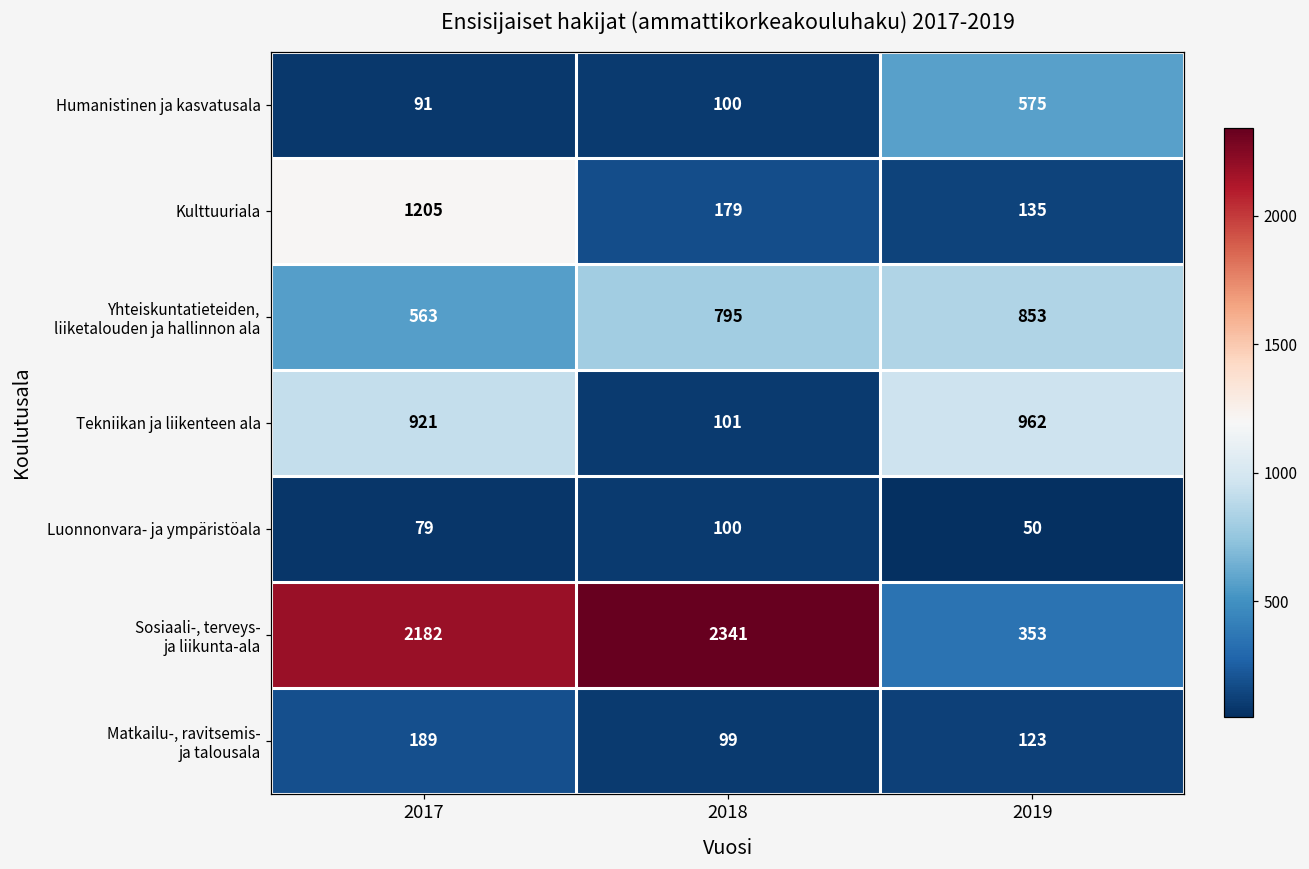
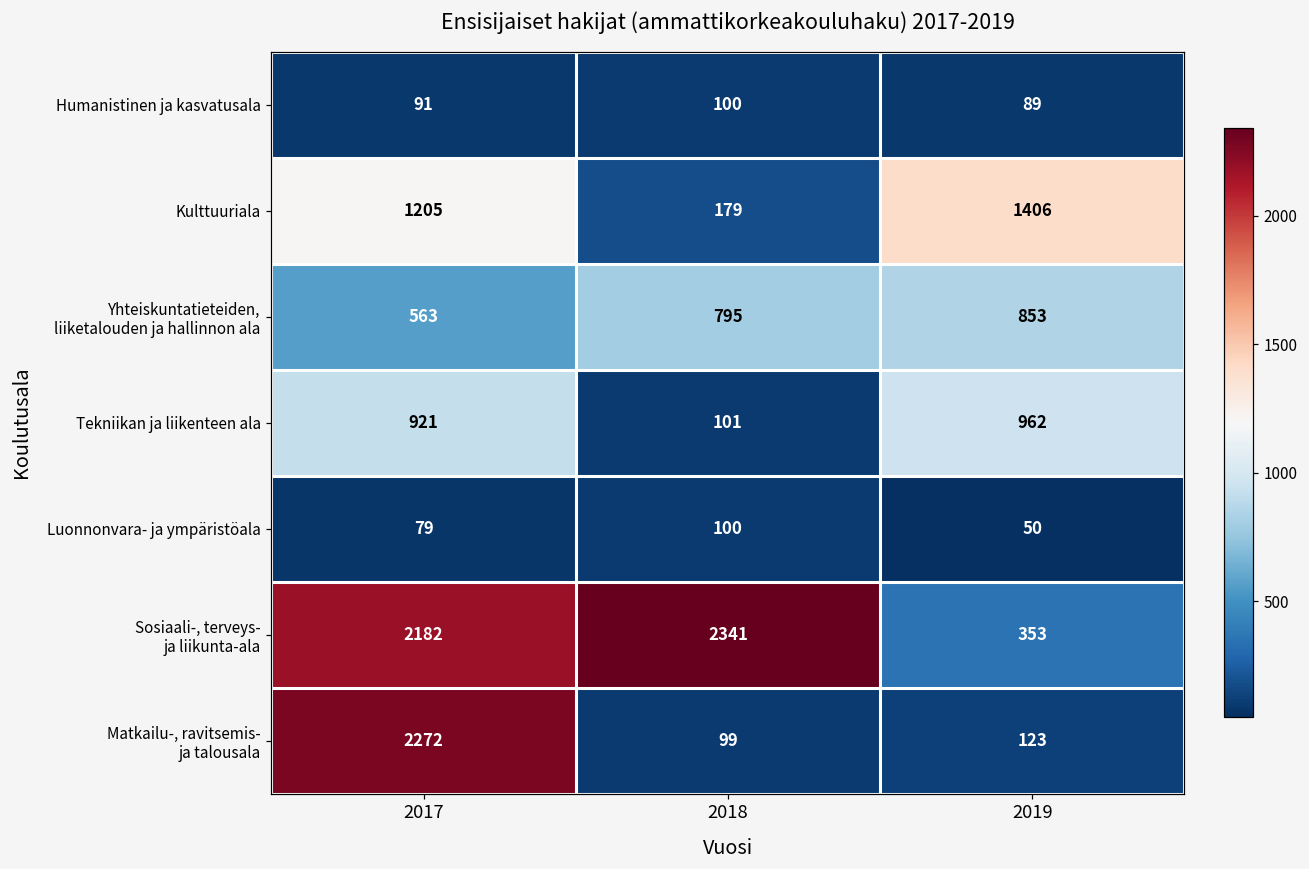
Humanistinen ja kasvatusala, 2019: 575 -> 89
Kulttuuriala, 2019: 135 -> 1406
Matkailu-, ravitsemis- ja talousala, 2017: 189 -> 2272
